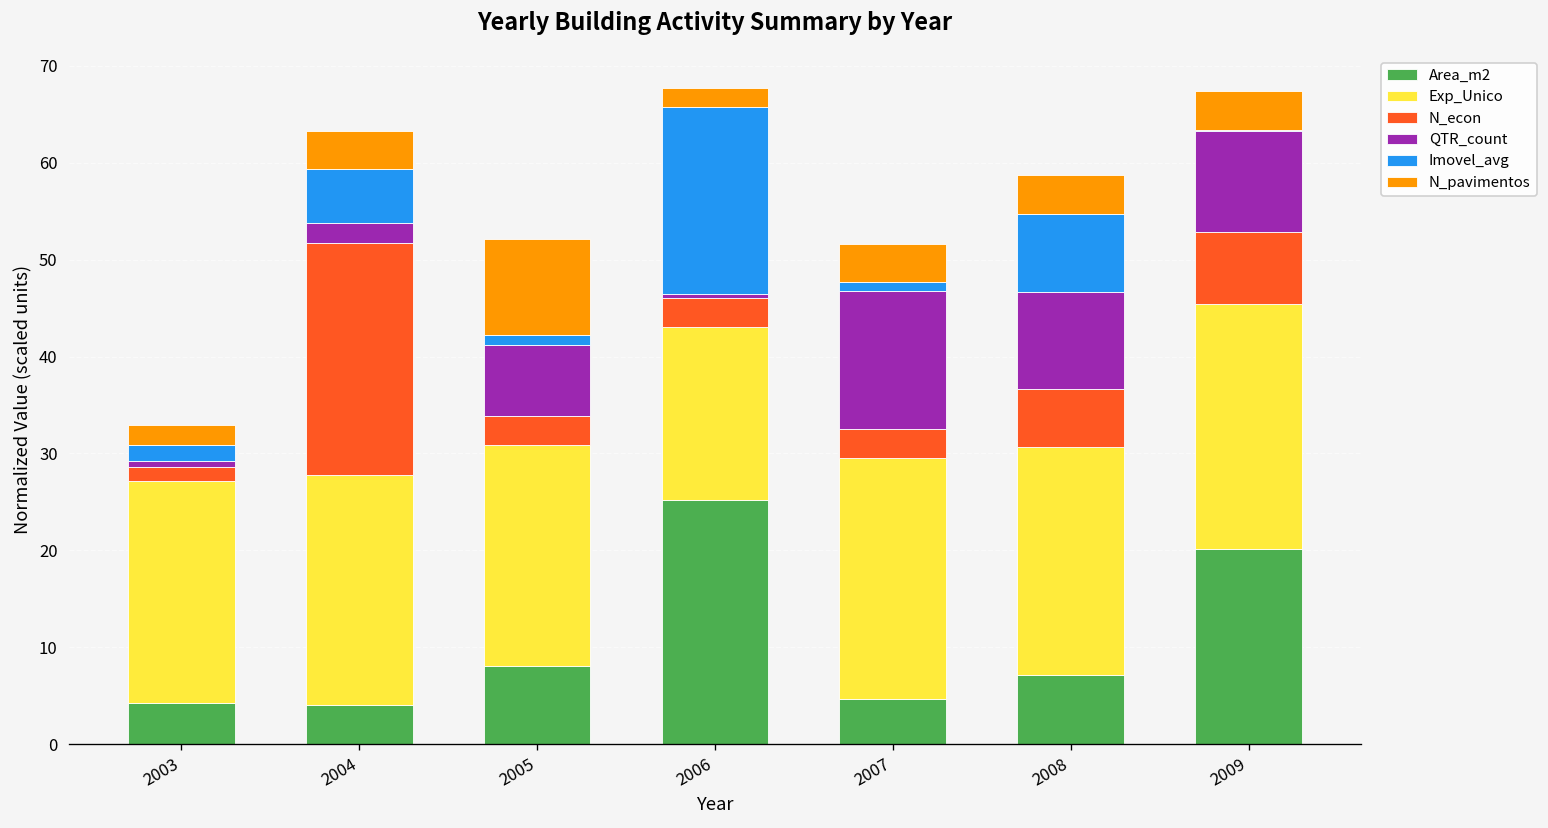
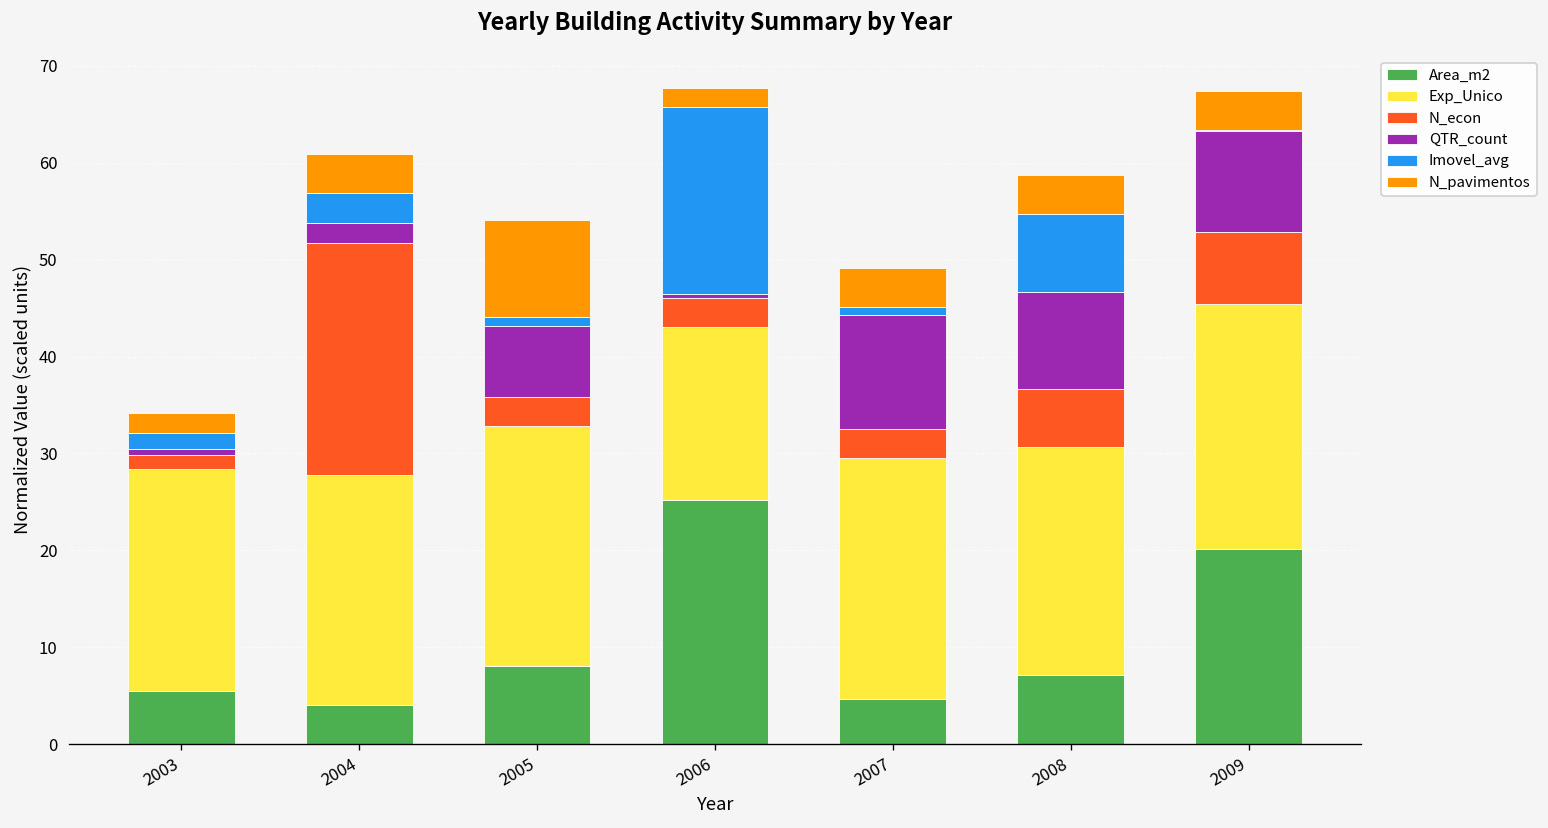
Area_m2, 2003: 4 -> 5
Imovel_avg, 2004: 6 -> 3
Exp_Unico, 2005: 23 -> 25
QTR_count, 2007: 14 -> 12
